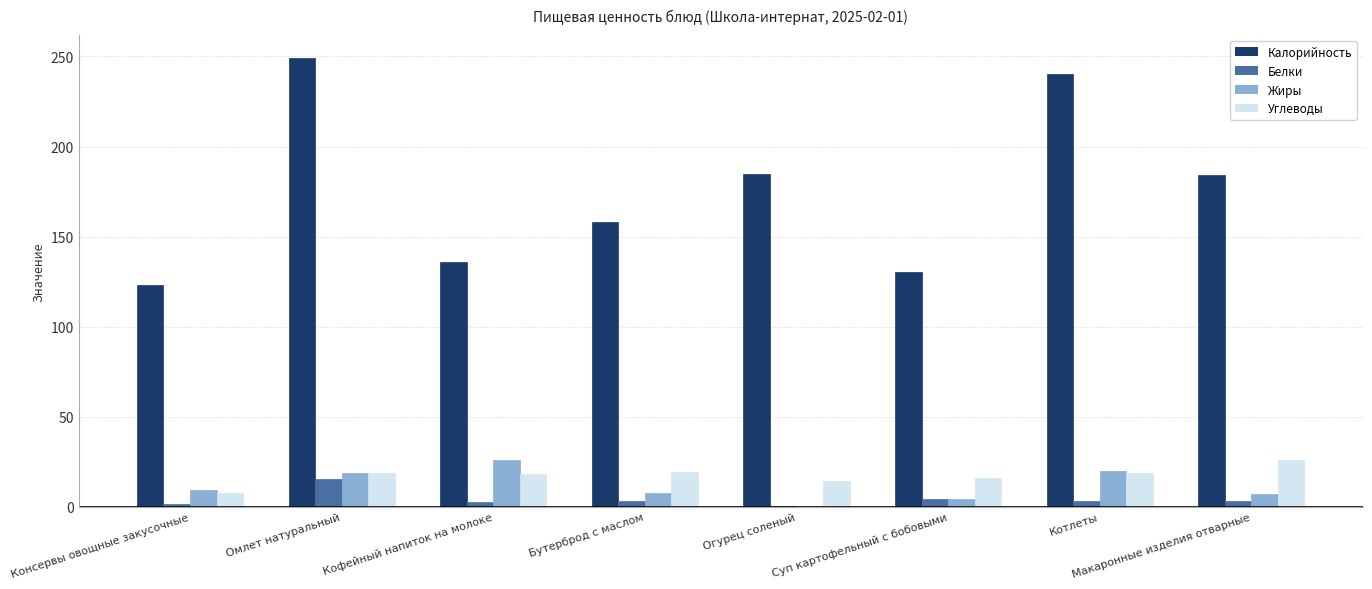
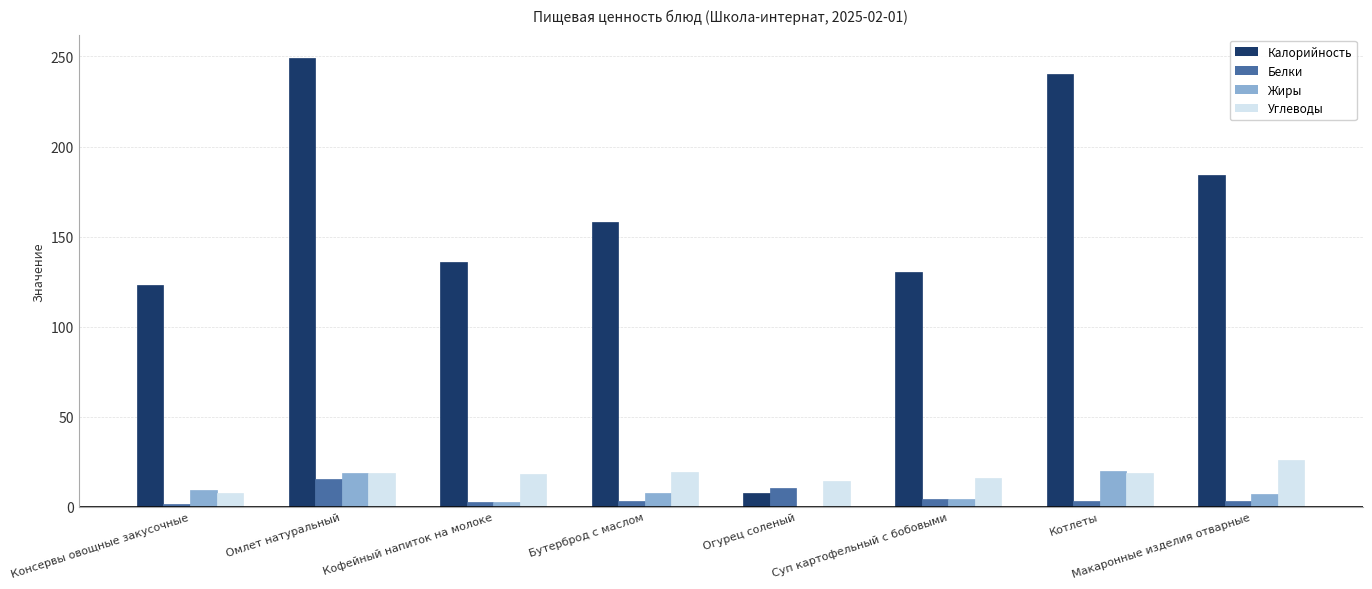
Жиры, Кофейный напиток на молоке: 26 -> 3
Калорийность, Огурец соленый: 185 -> 8
Белки, Огурец соленый: 0 -> 11
